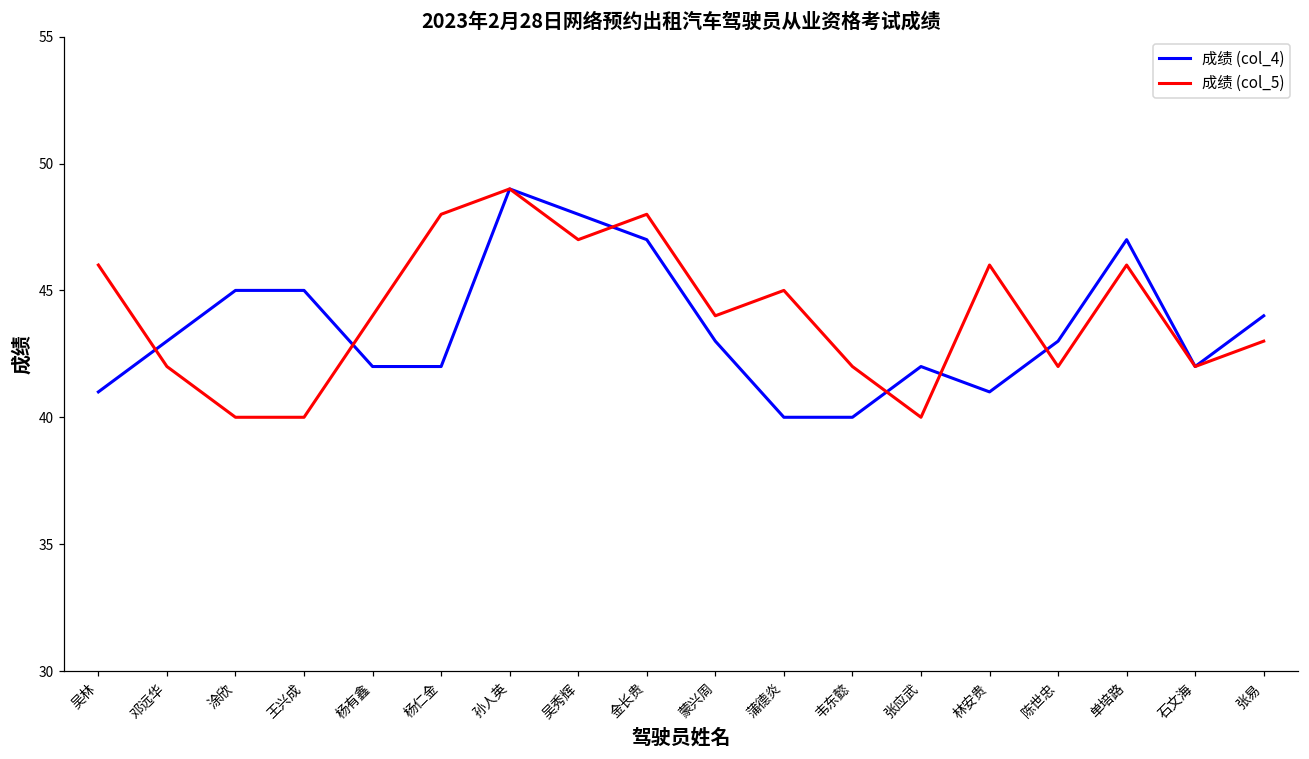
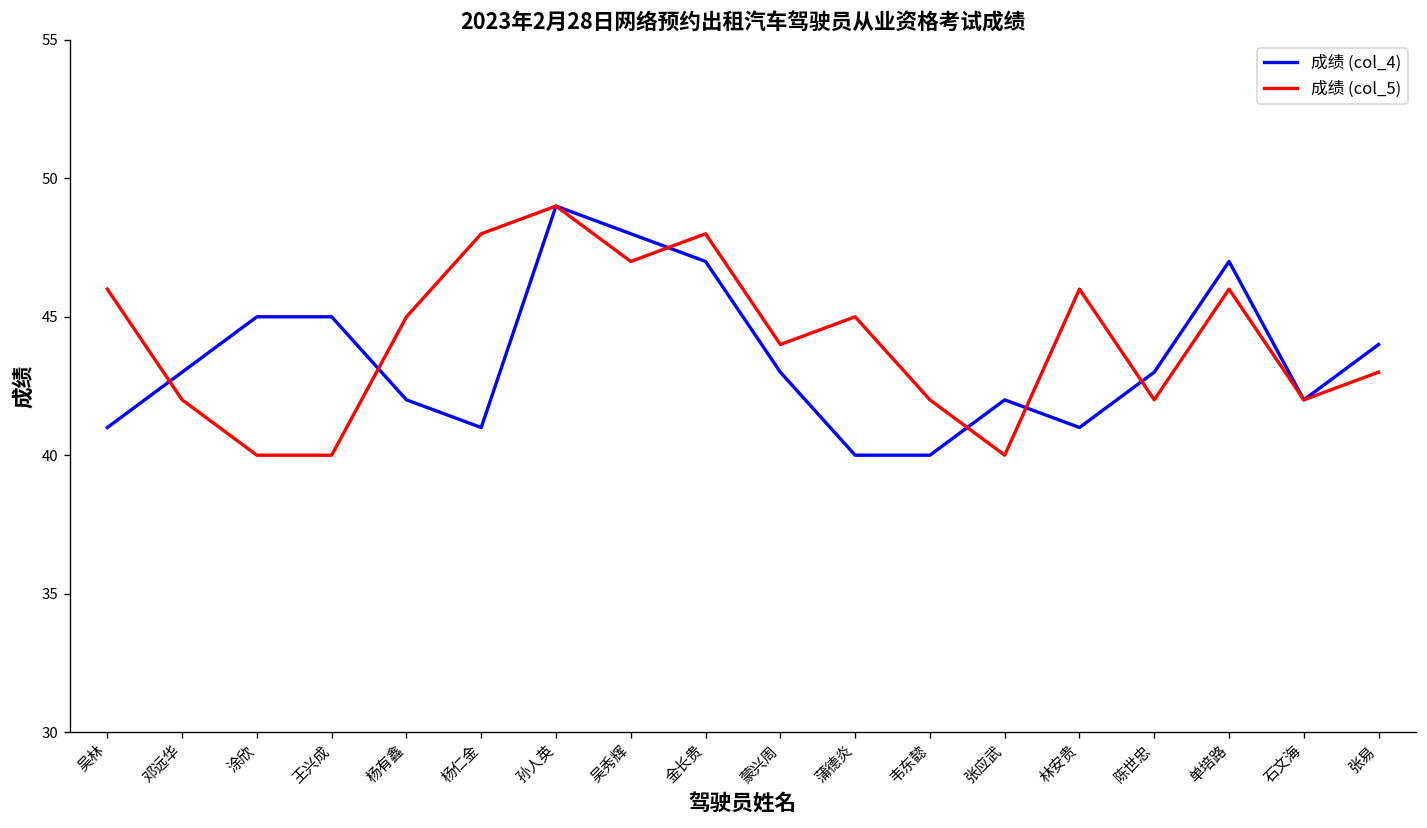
成绩 (col_5), 杨有鑫: 44 -> 45
成绩 (col_4), 杨仁金: 42 -> 41
